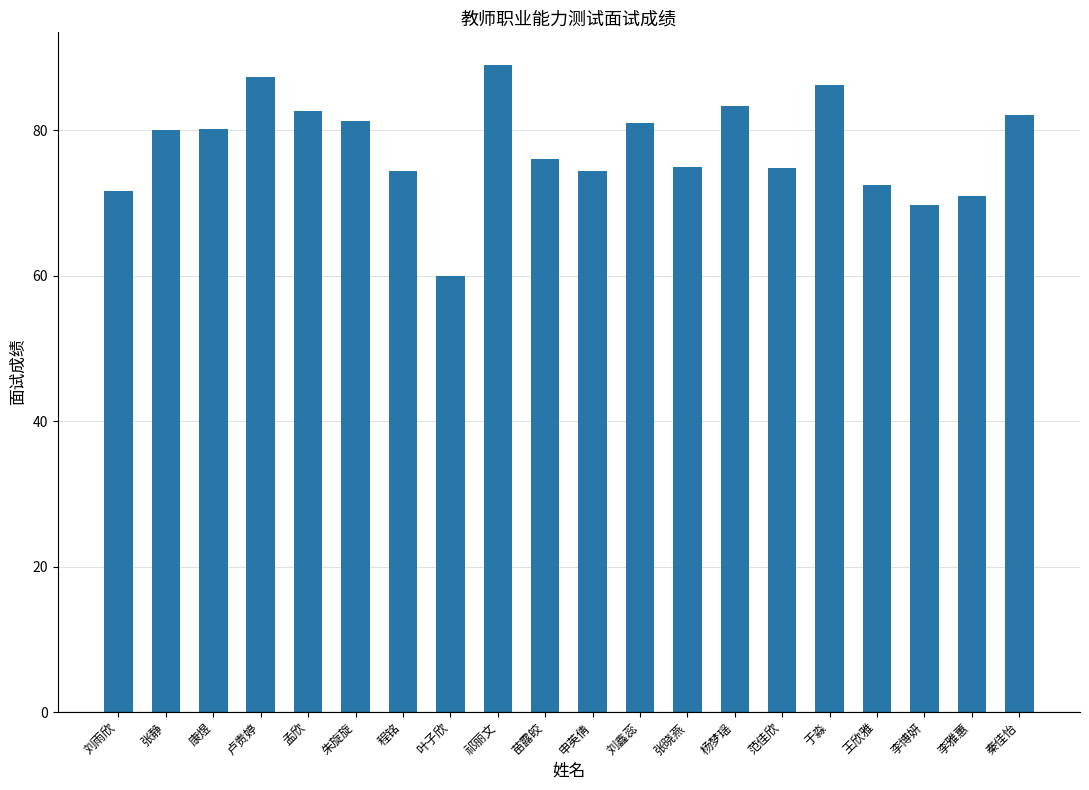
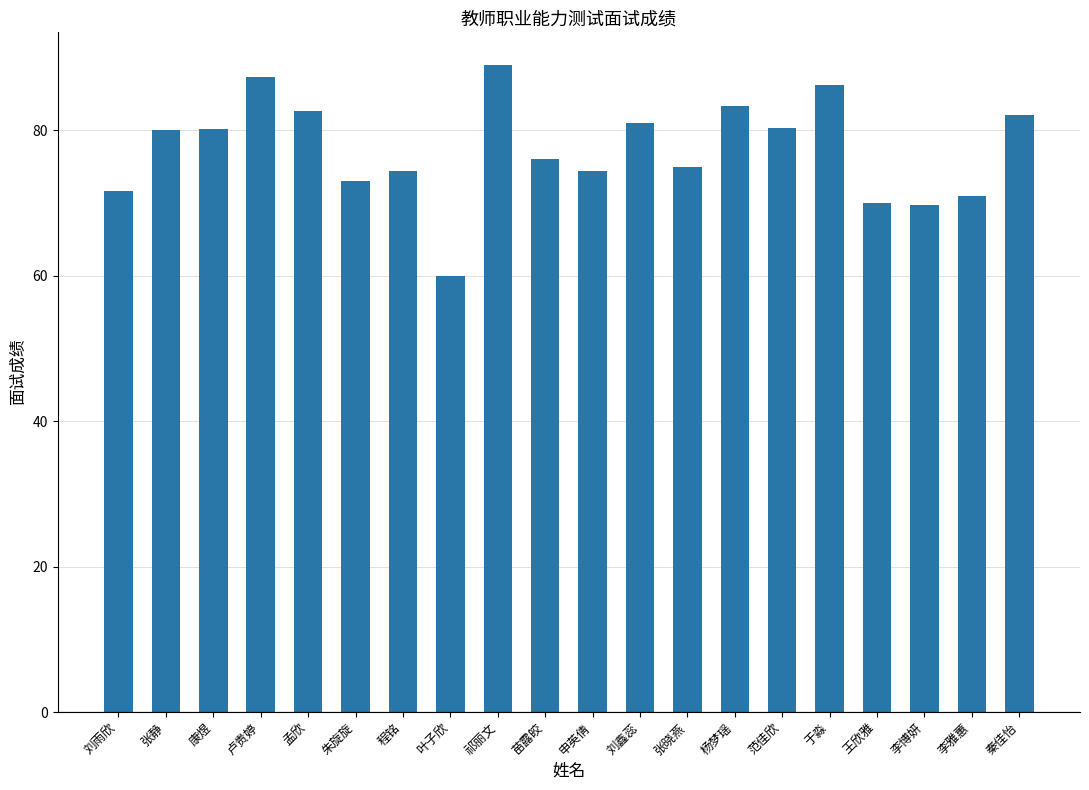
朱旋旋: 81 -> 73
范佳欣: 75 -> 80
王欣雅: 72 -> 70
